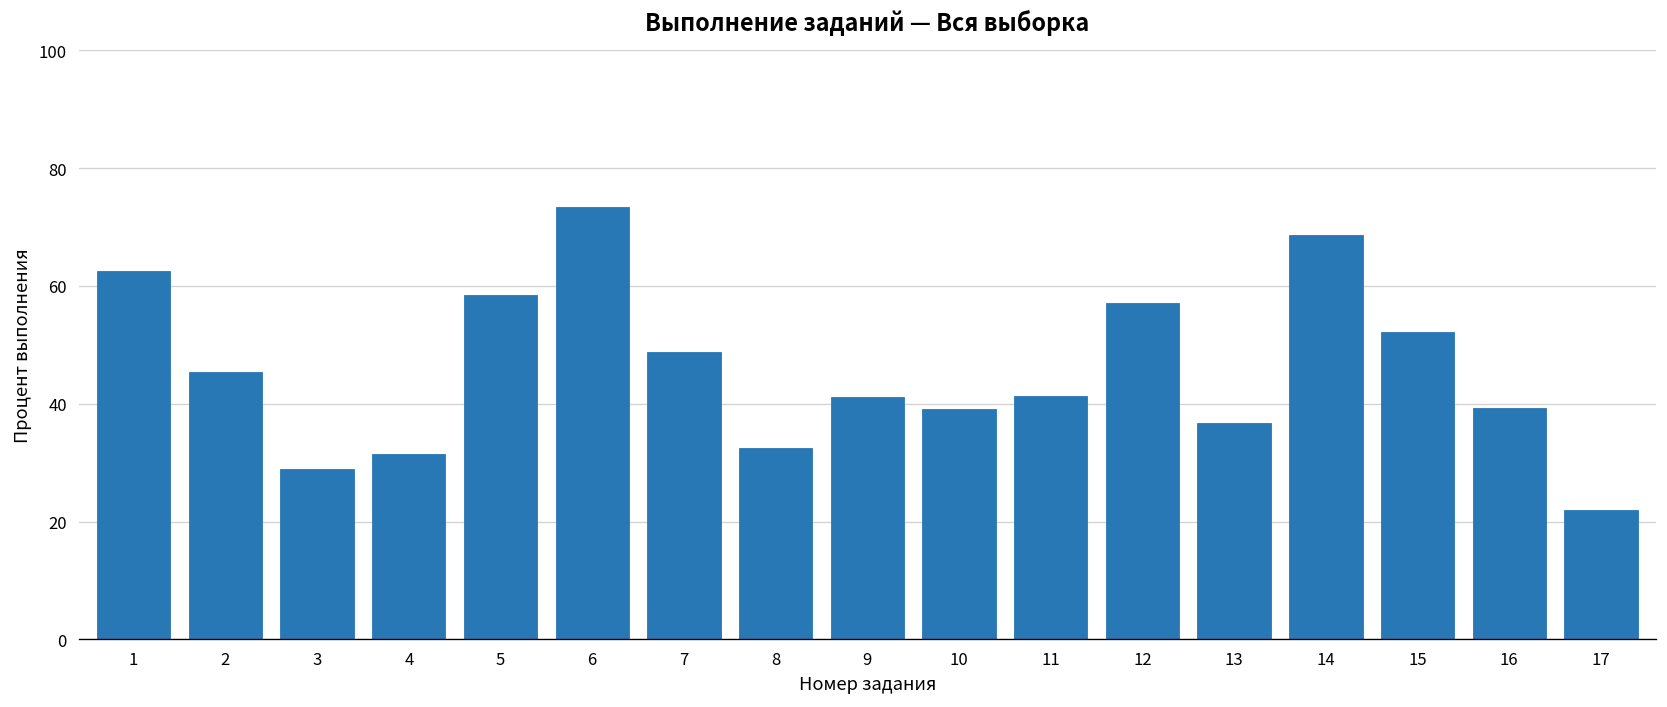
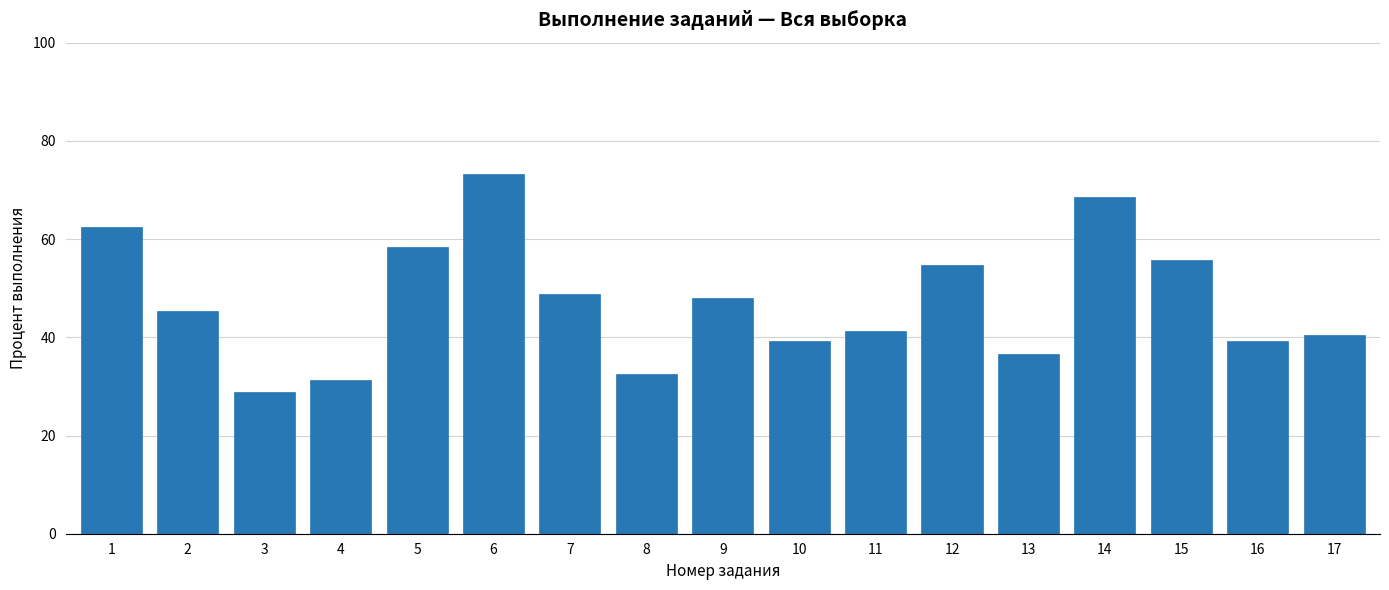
9: 41 -> 48
12: 57 -> 55
15: 52 -> 56
17: 22 -> 41
